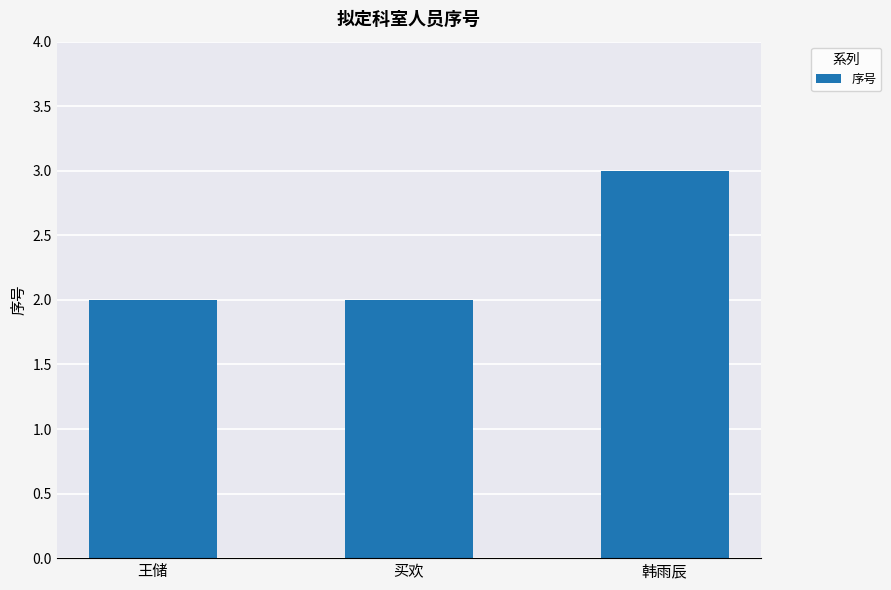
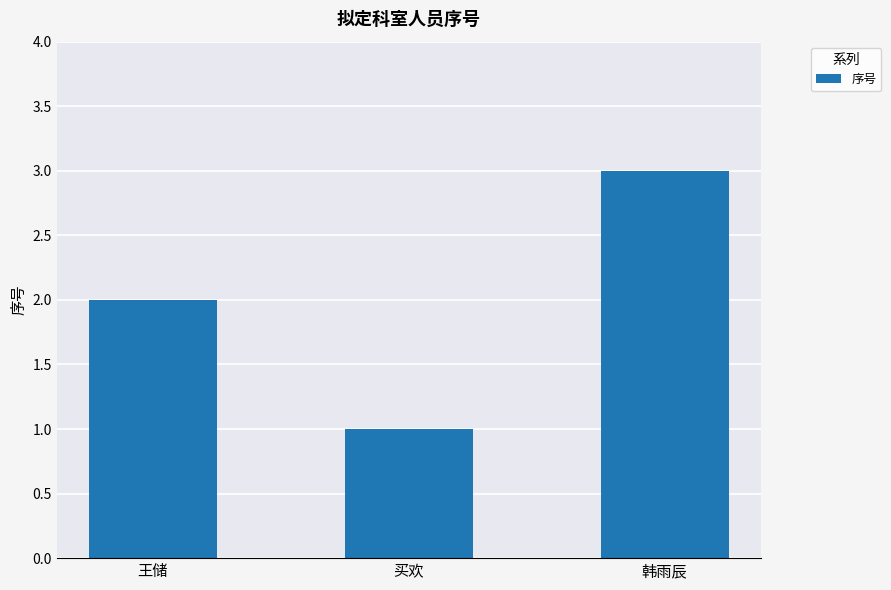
买欢: 2 -> 1
